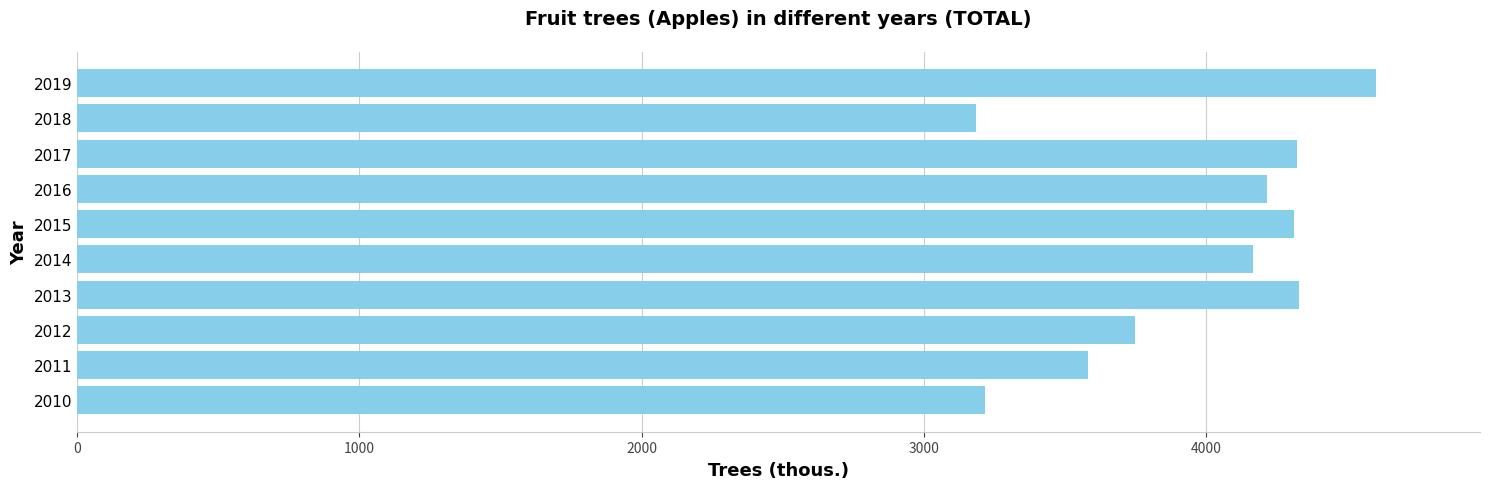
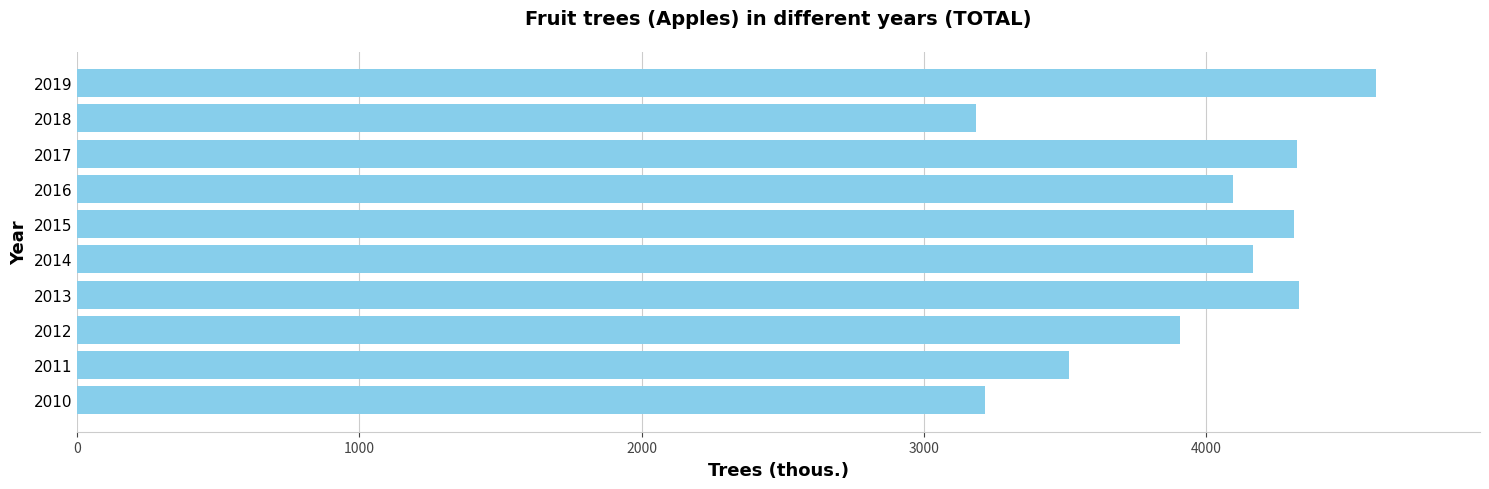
2016: 4210 -> 4090
2012: 3750 -> 3910
2011: 3580 -> 3510
